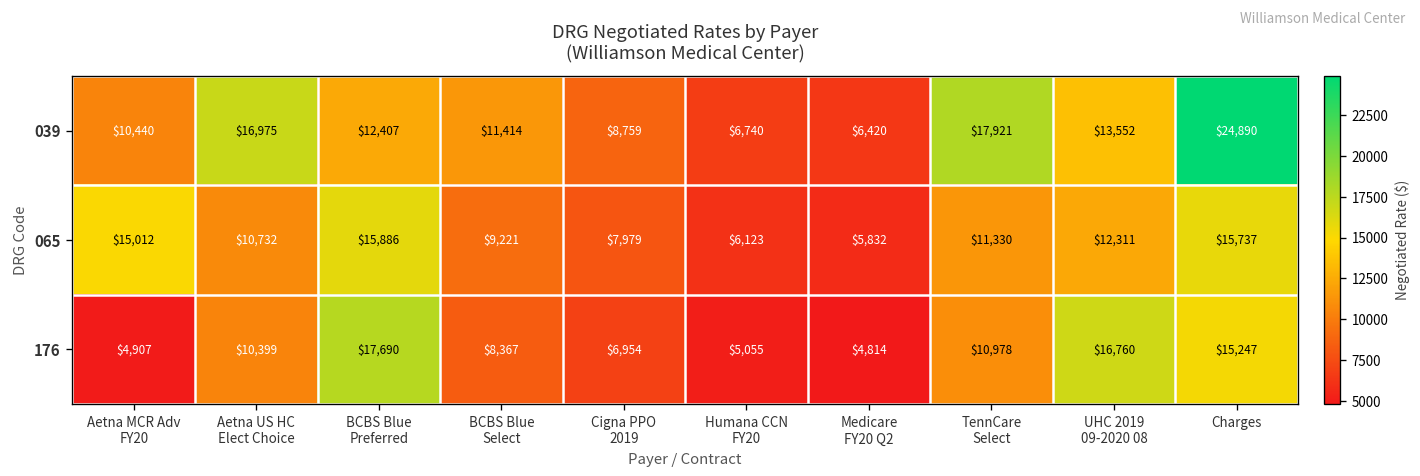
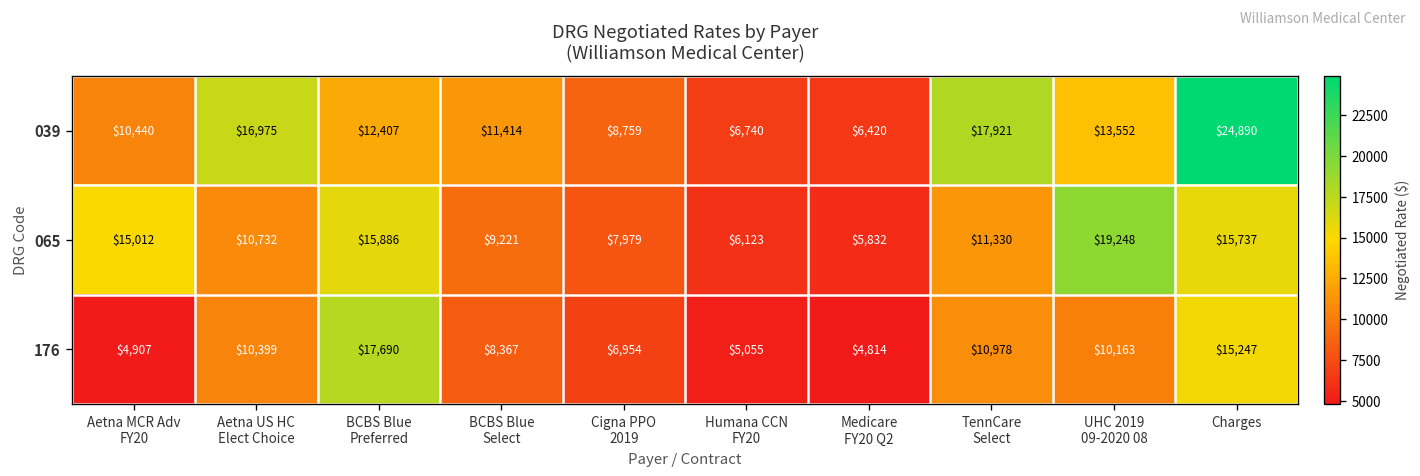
065, UHC 2019 09-2020 08: $12,311 -> $19,248
176, UHC 2019 09-2020 08: $16,760 -> $10,163
